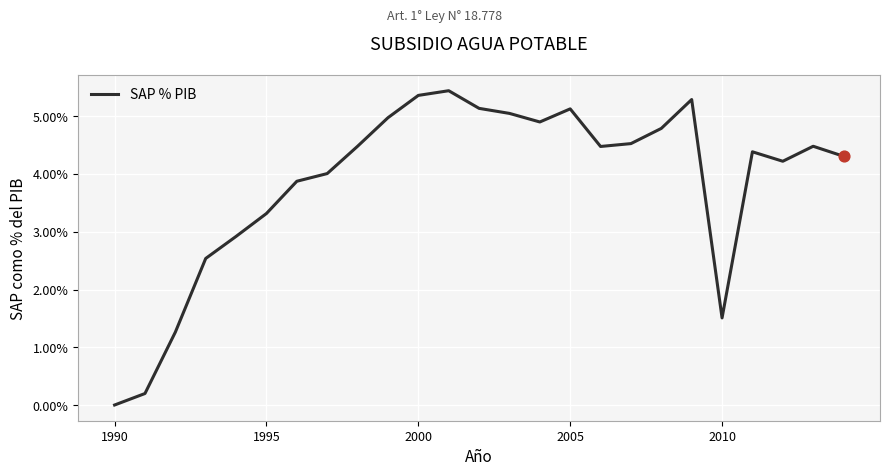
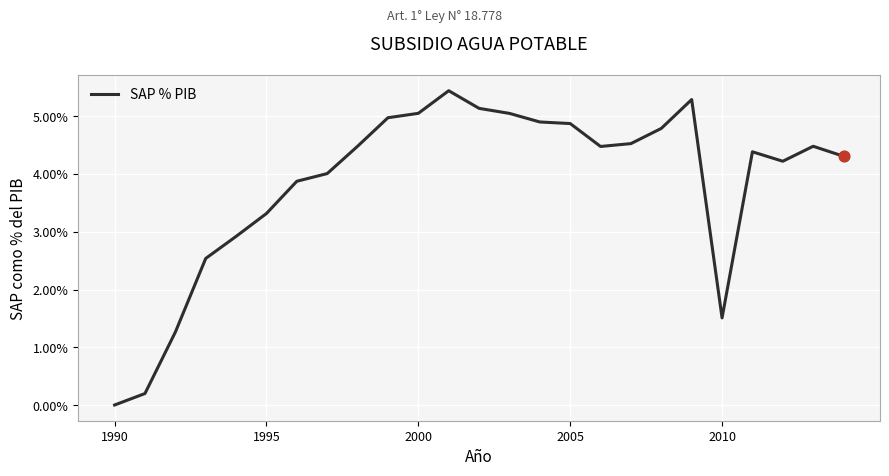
SAP % PIB, 2000: 5.4% -> 5.0%
SAP % PIB, 2005: 5.1% -> 4.9%
